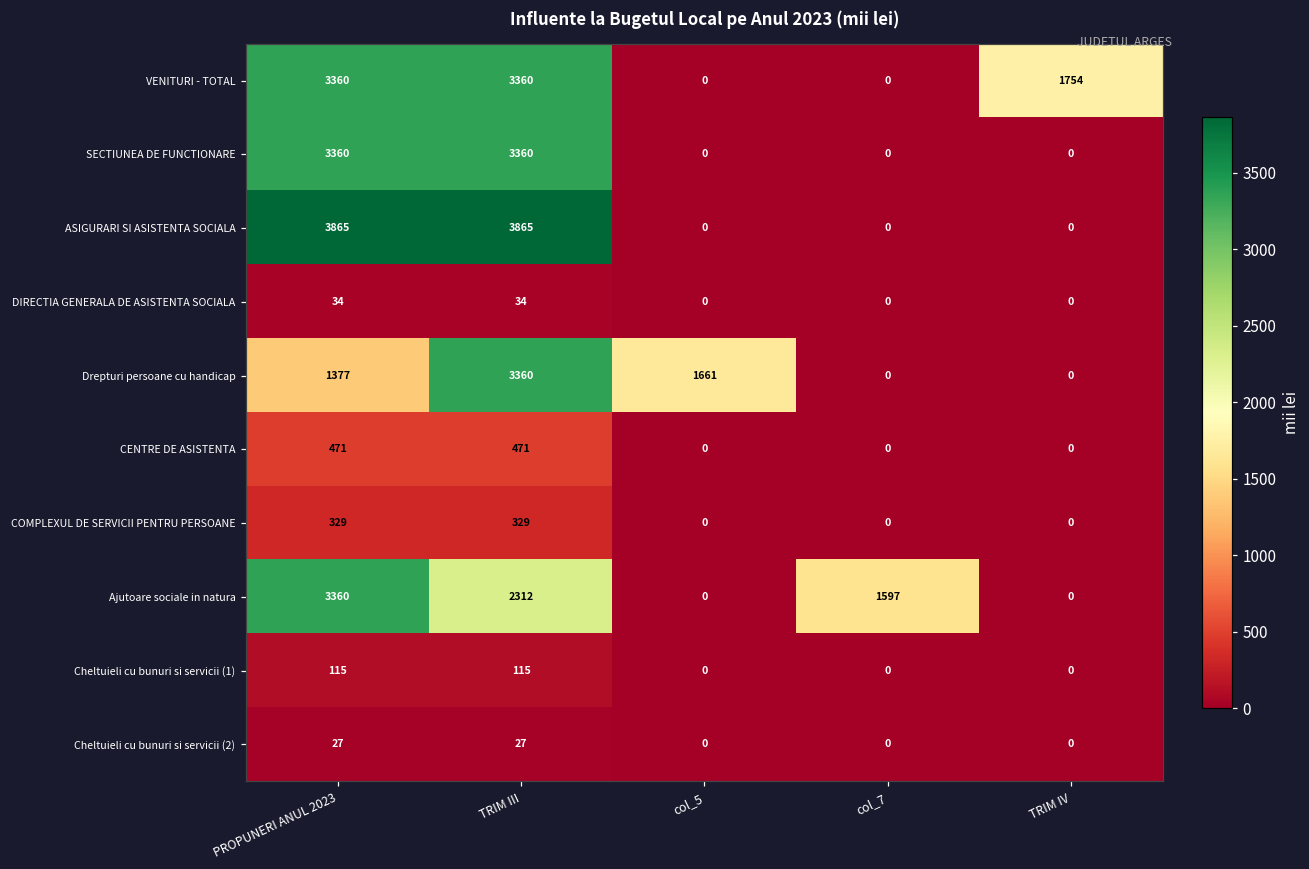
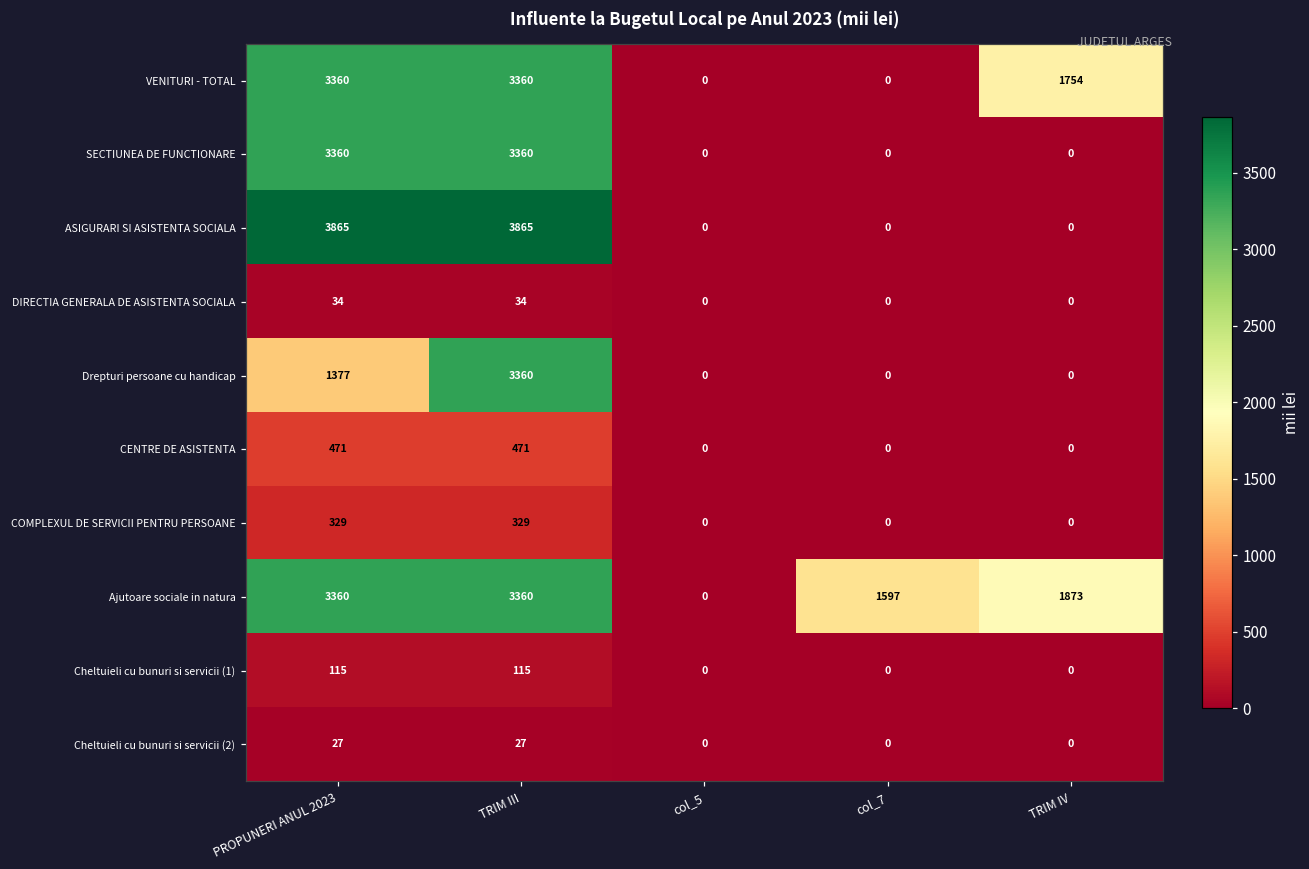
Drepturi persoane cu handicap, col_5: 1661 -> 0
Ajutoare sociale in natura, TRIM III: 2312 -> 3360
Ajutoare sociale in natura, TRIM IV: 0 -> 1873
